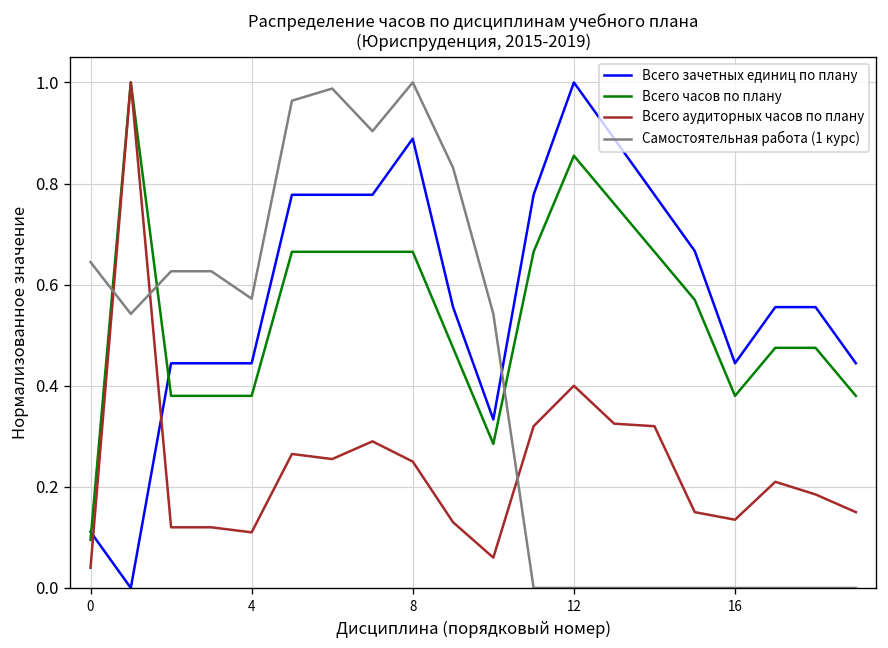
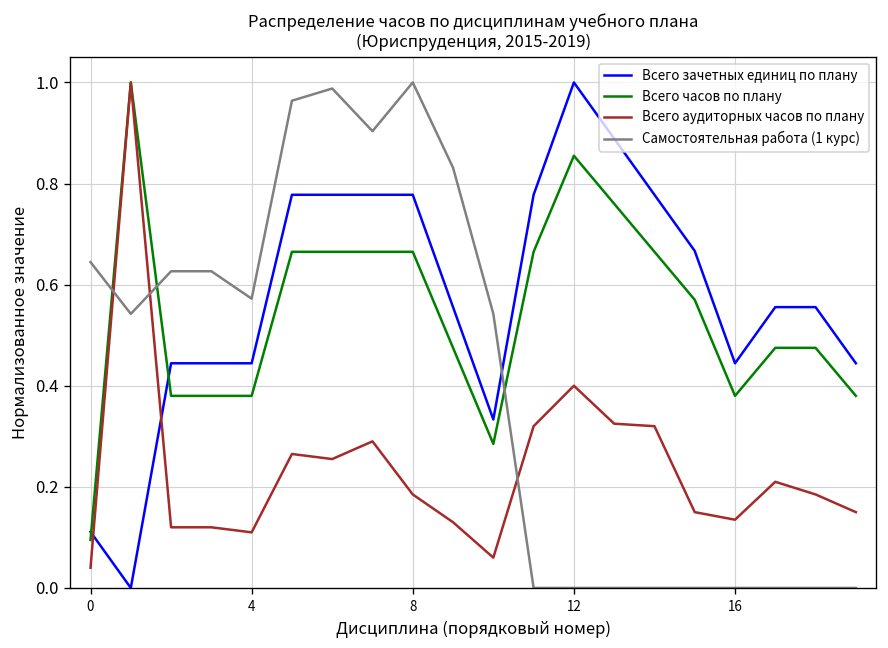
Всего зачетных единиц по плану, 8: 0.89 -> 0.78
Всего аудиторных часов по плану, 8: 0.25 -> 0.19
